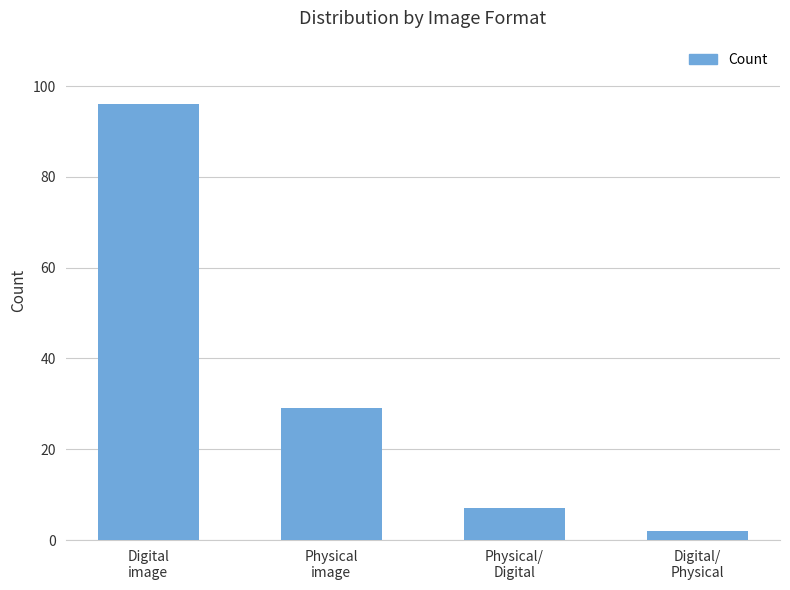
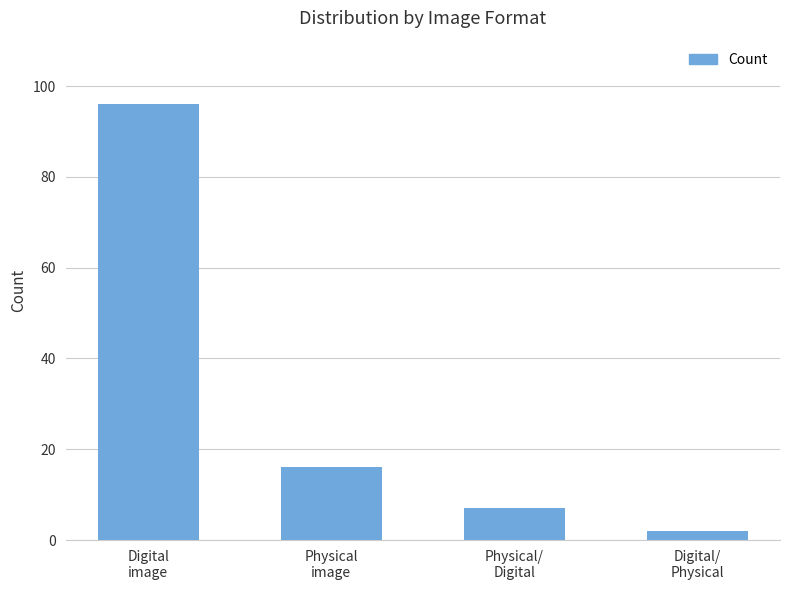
Physical image: 29 -> 16
